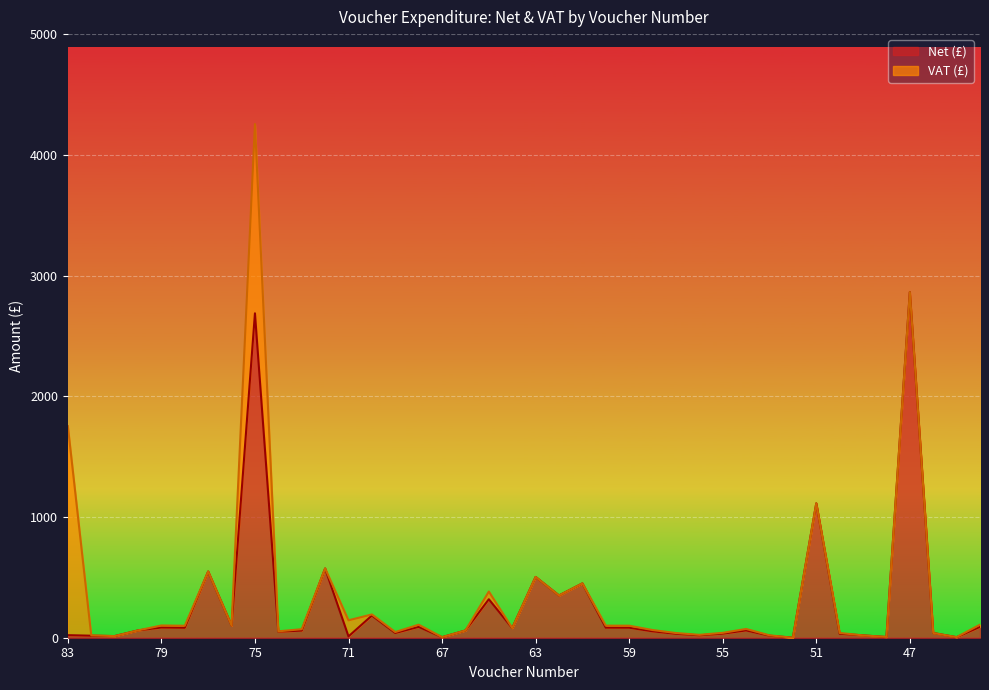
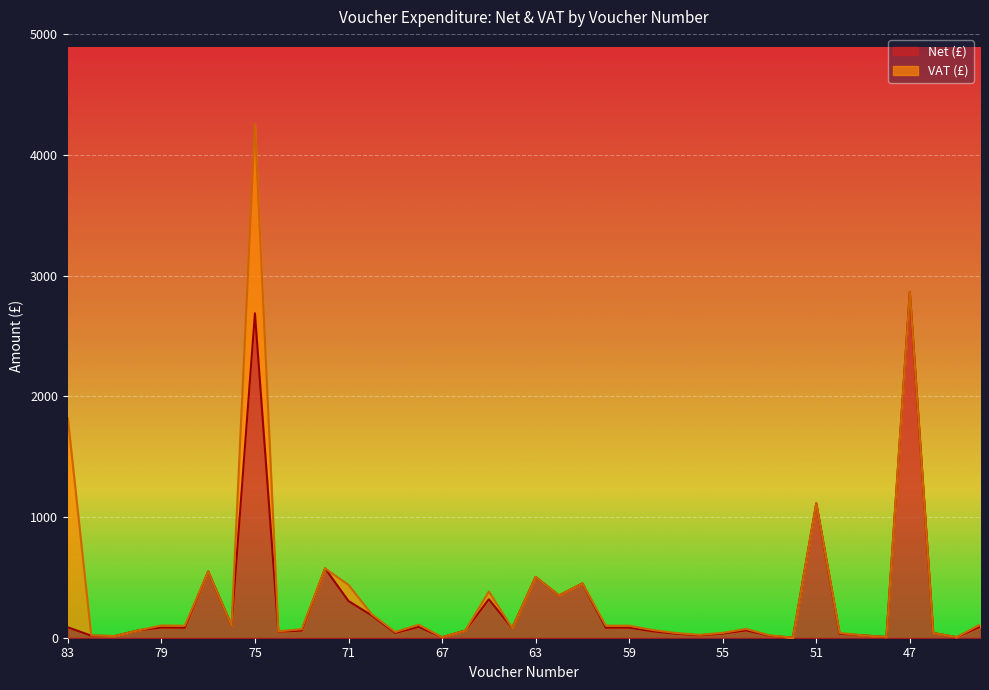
Net (£), 83: 20 -> 90
Net (£), 71: 10 -> 300
